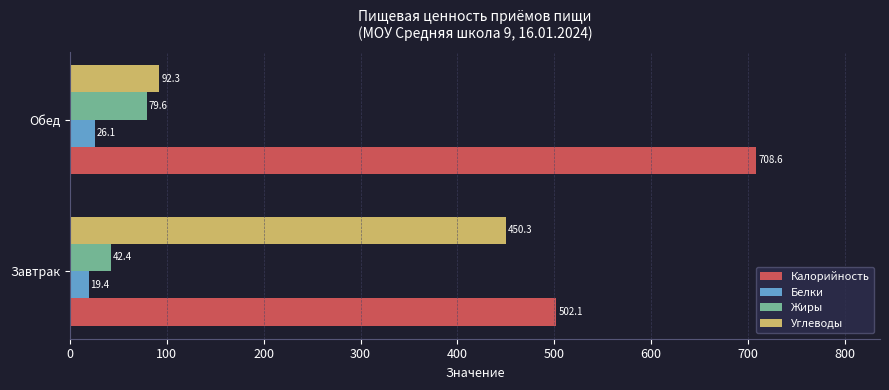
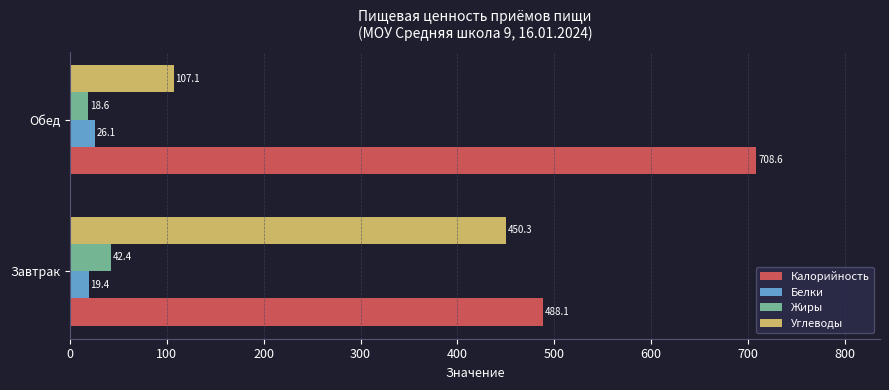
Углеводы, Обед: 92.3 -> 107.1
Жиры, Обед: 79.6 -> 18.6
Калорийность, Завтрак: 502.1 -> 488.1
